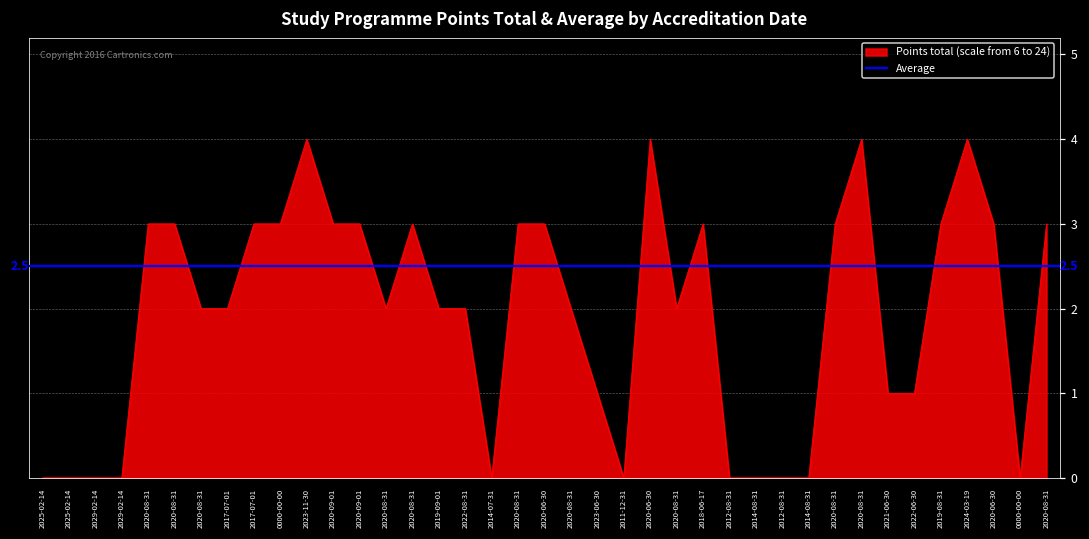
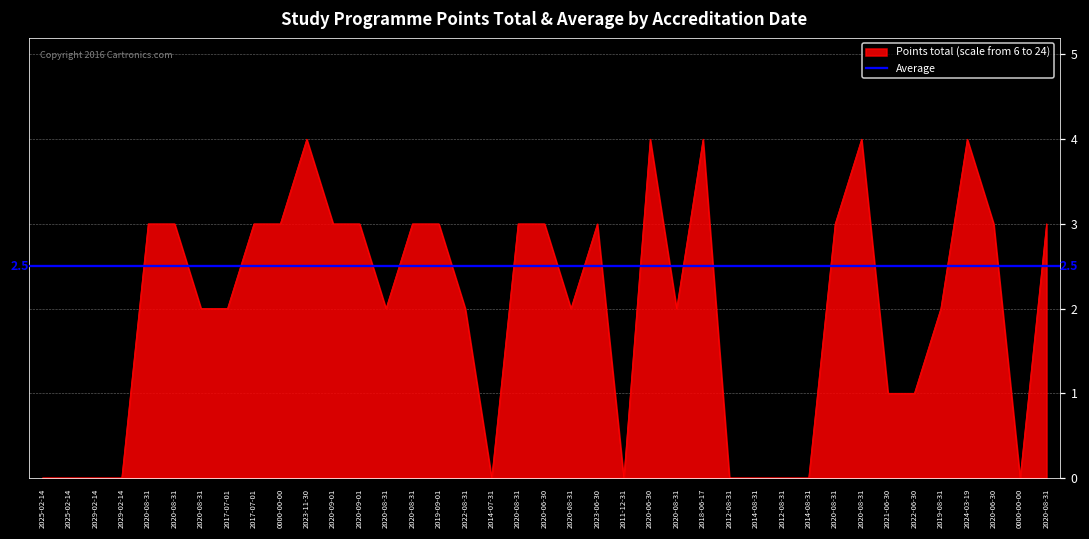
2019-09-01: 2 -> 3
2023-06-30: 1 -> 3
2018-06-17: 3 -> 4
2019-08-31: 3 -> 2
